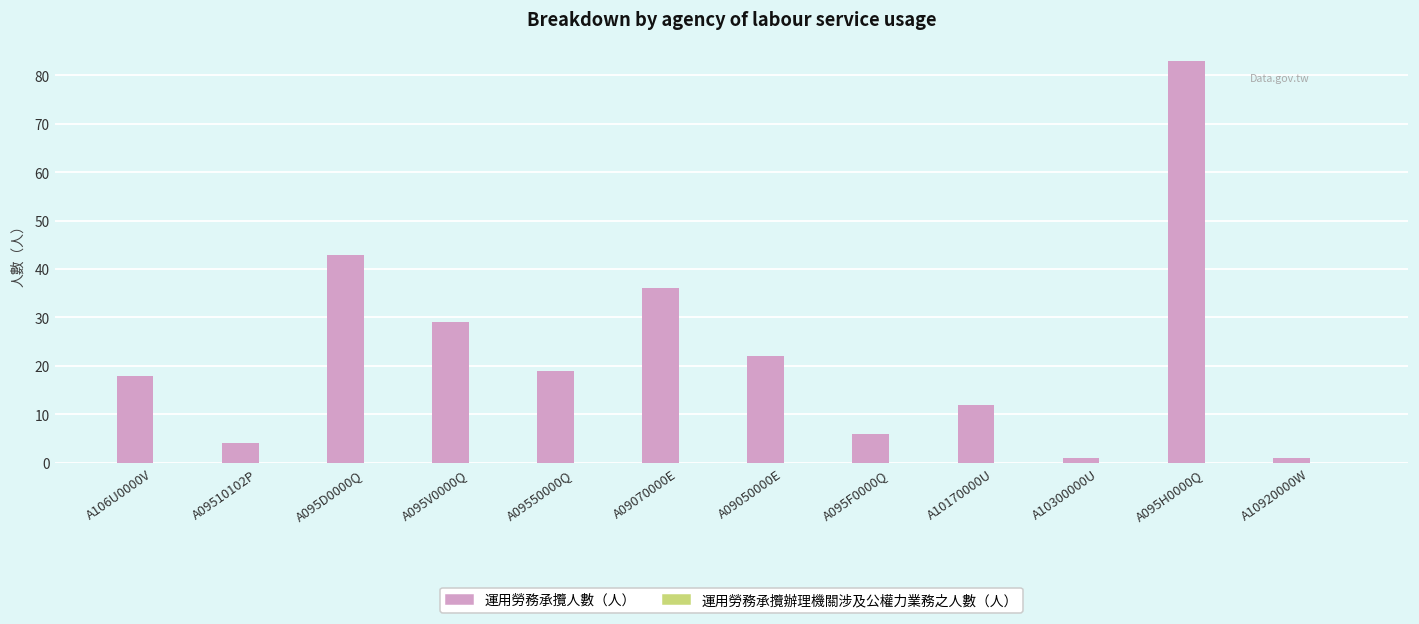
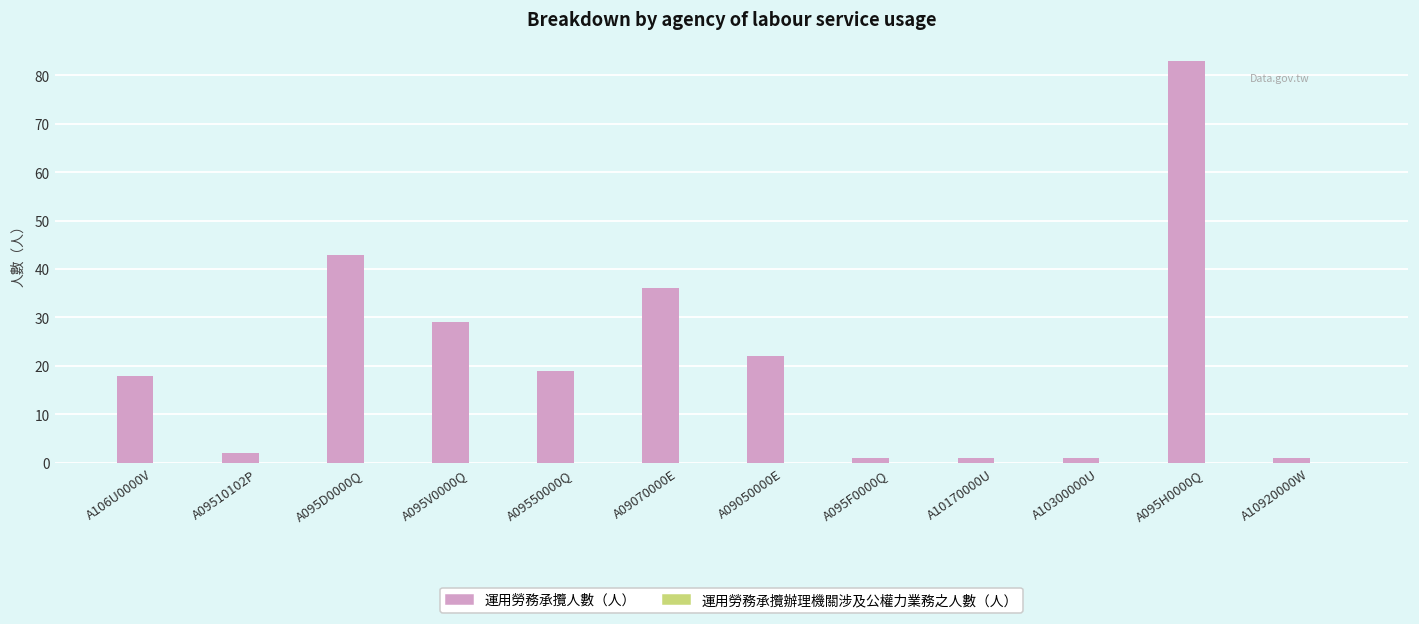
運用勞務承攬人數（人）, A09510102P: 4 -> 2
運用勞務承攬人數（人）, A095F0000Q: 6 -> 1
運用勞務承攬人數（人）, A10170000U: 12 -> 1
